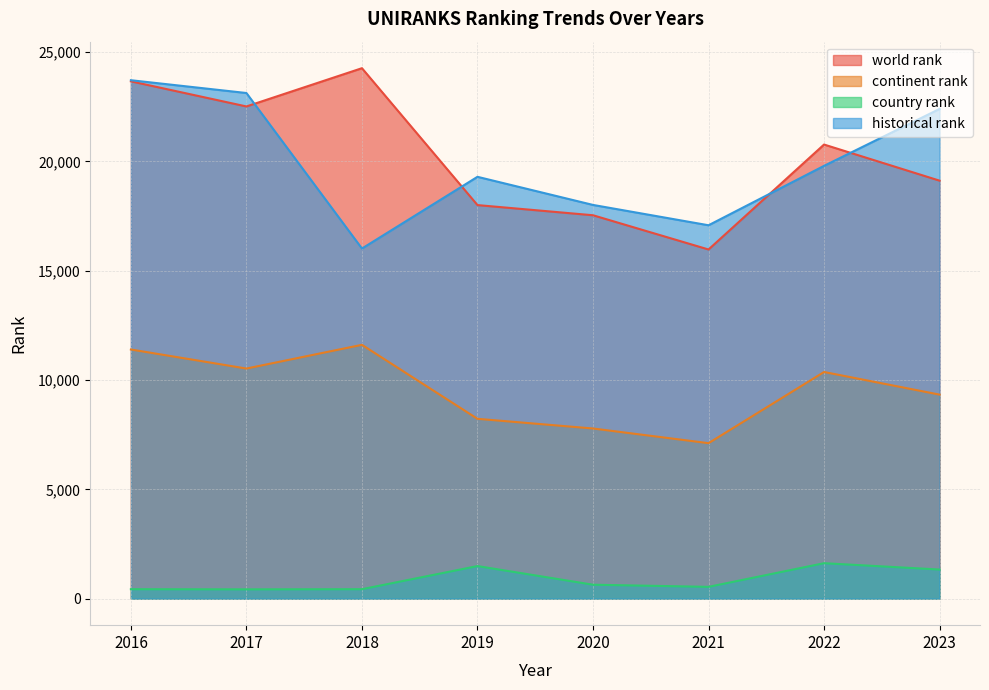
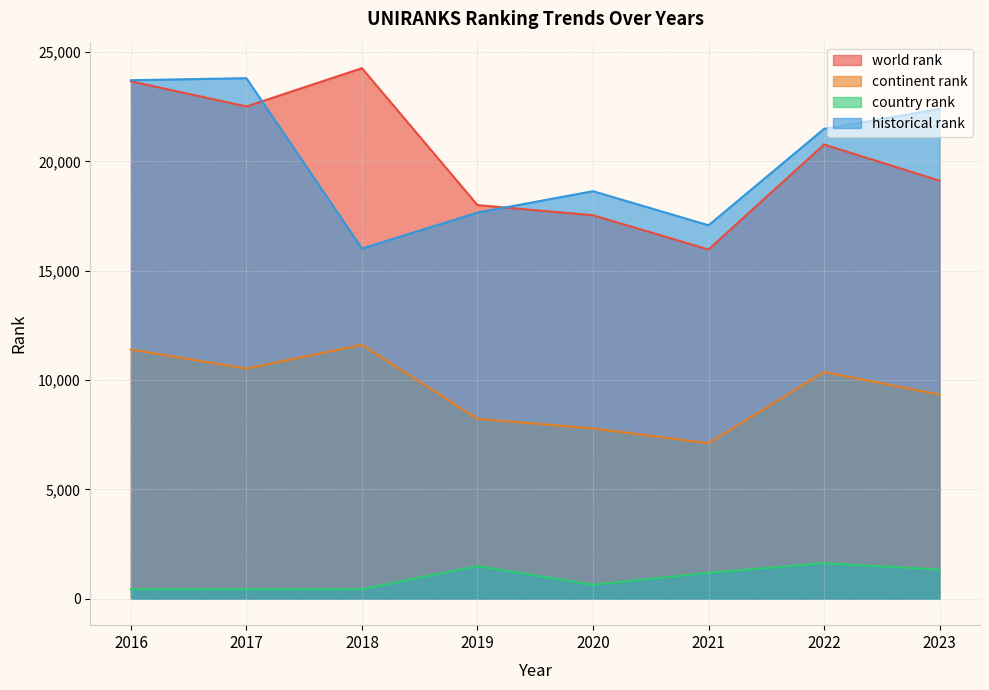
historical rank, 2017: 23,100 -> 23,800
historical rank, 2019: 19,300 -> 17,700
historical rank, 2020: 18,000 -> 18,600
country rank, 2021: 500 -> 1,200
historical rank, 2022: 19,800 -> 21,500
